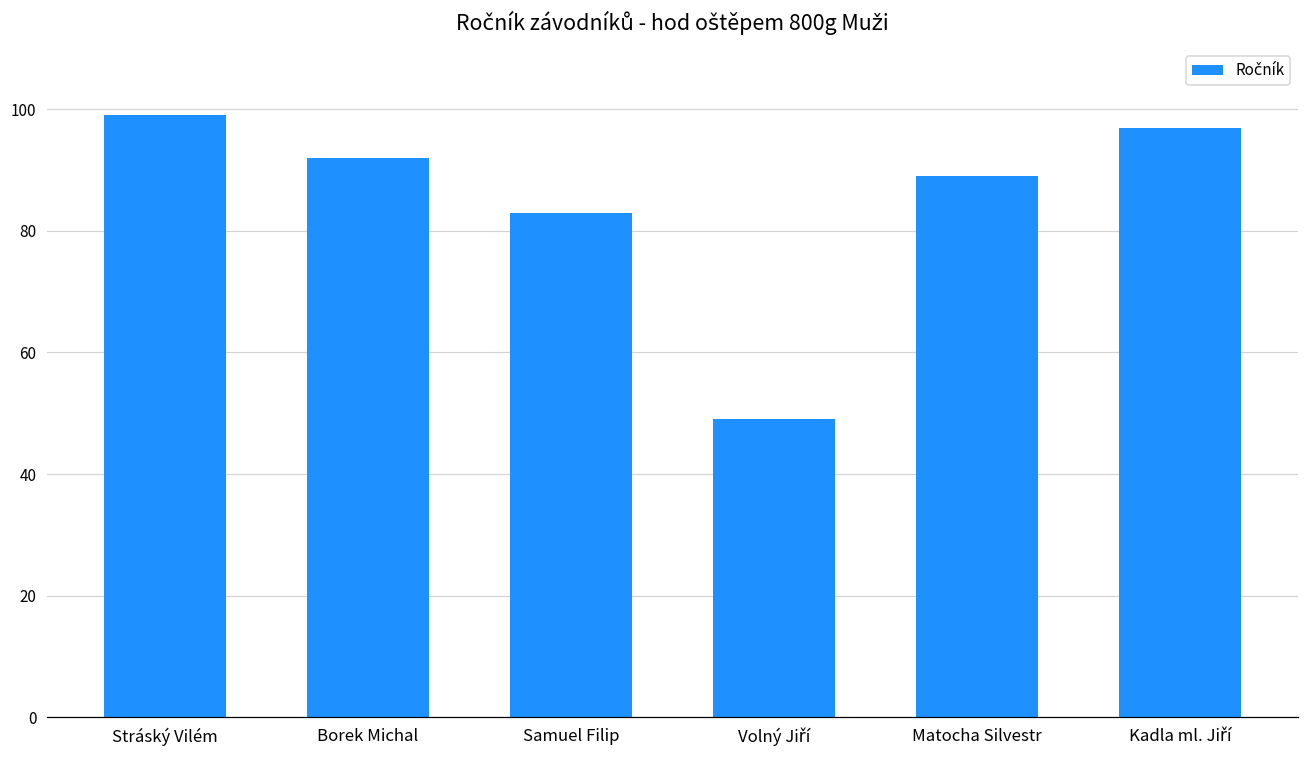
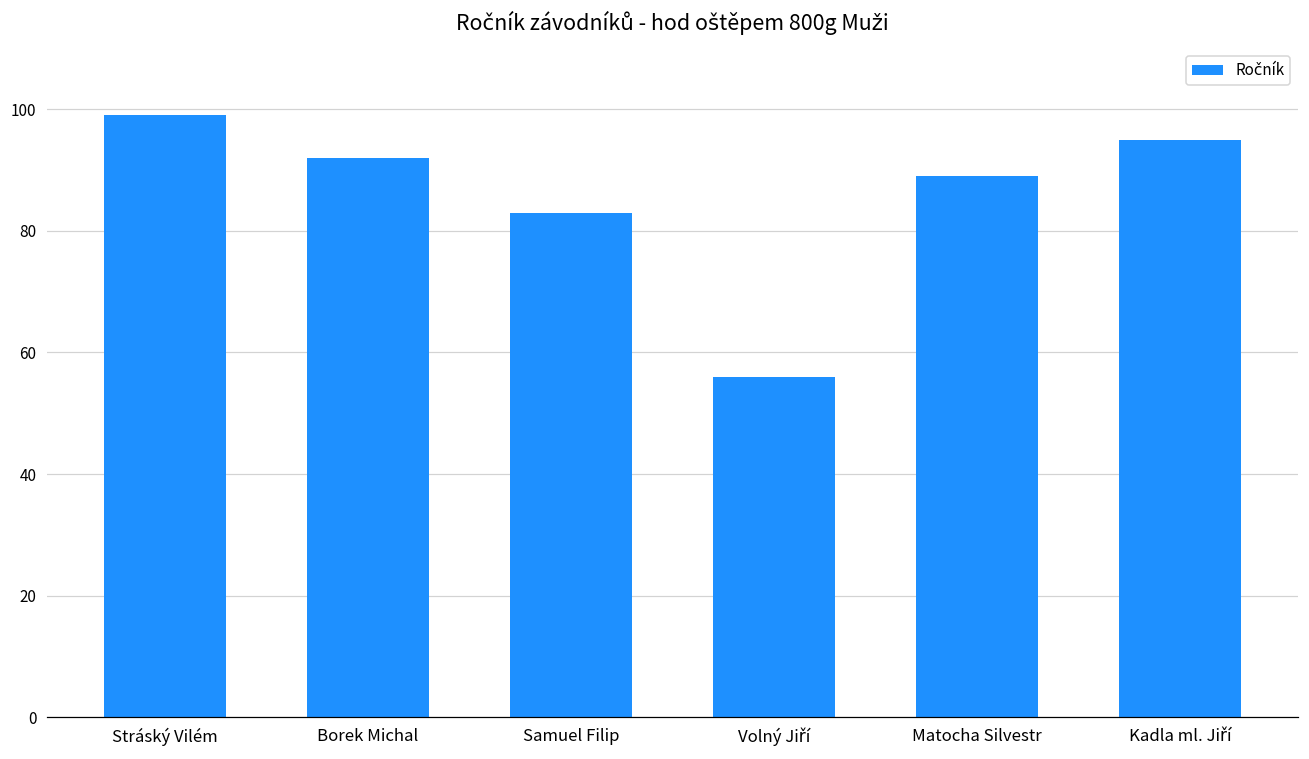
Volný Jiří: 49 -> 56
Kadla ml. Jiří: 97 -> 95
